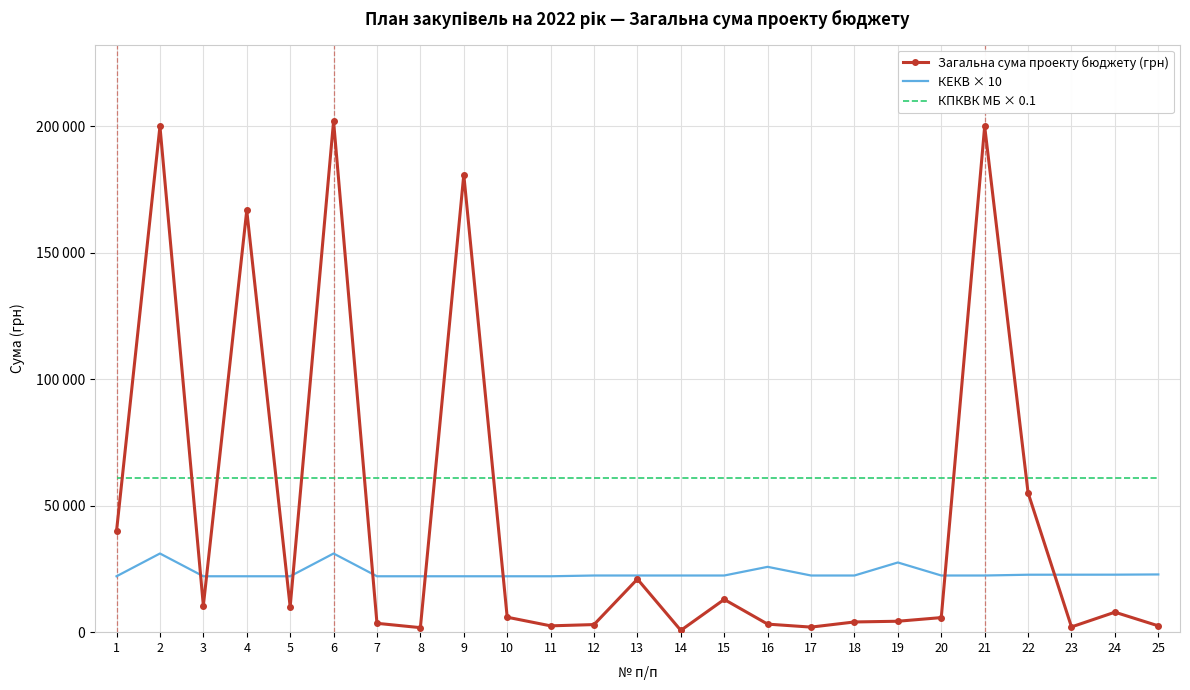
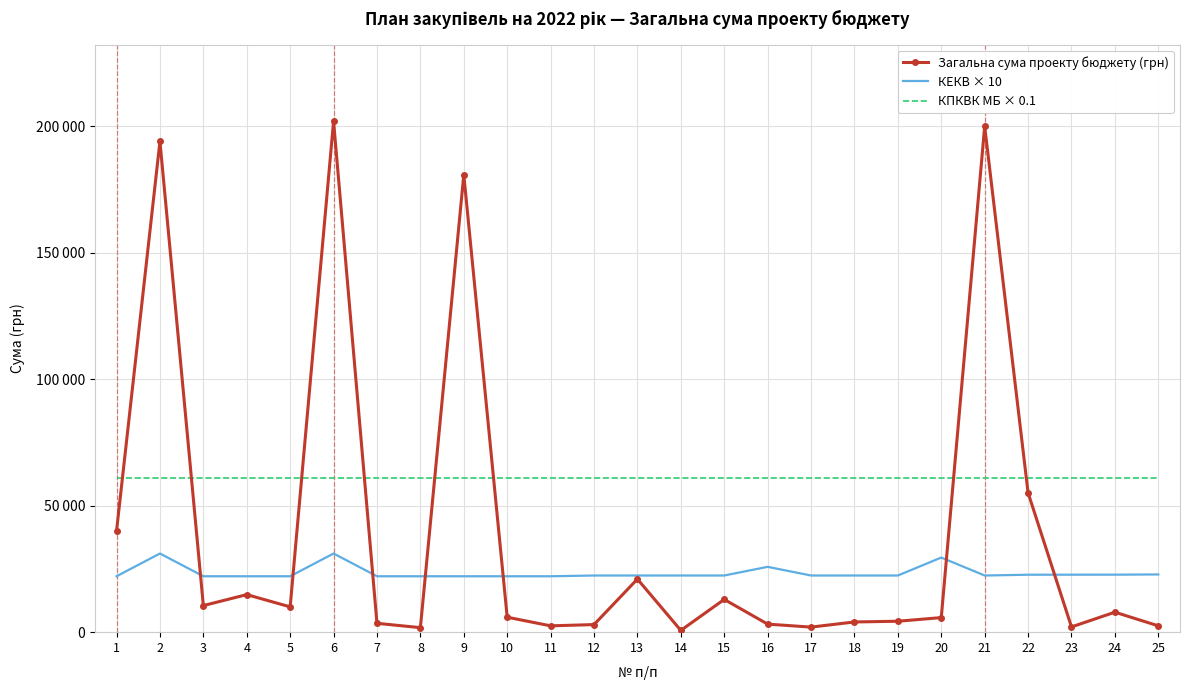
Загальна сума проекту бюджету (грн), 2: 200000 -> 194000
Загальна сума проекту бюджету (грн), 4: 167000 -> 15000
КЕКВ × 10, 19: 28000 -> 22000
КЕКВ × 10, 20: 22000 -> 30000
